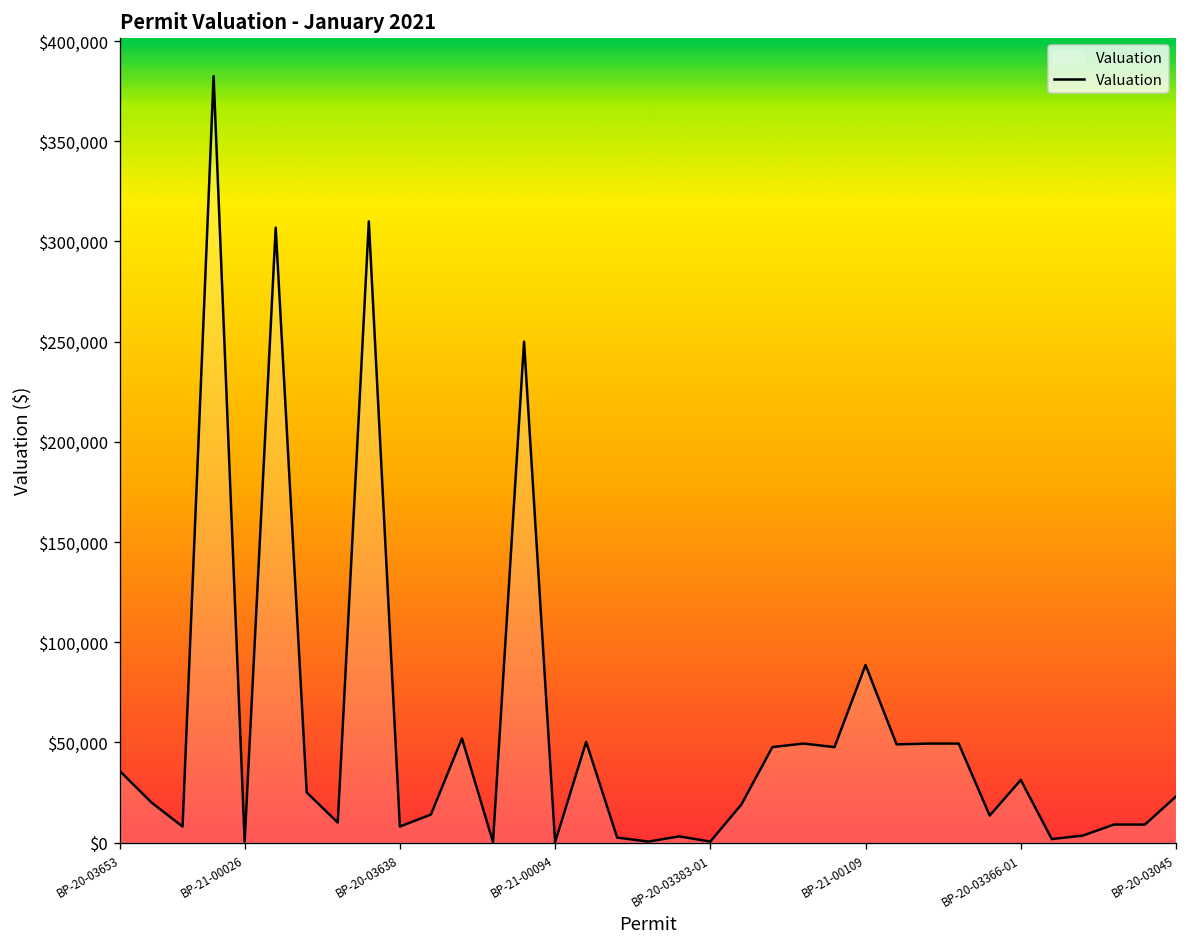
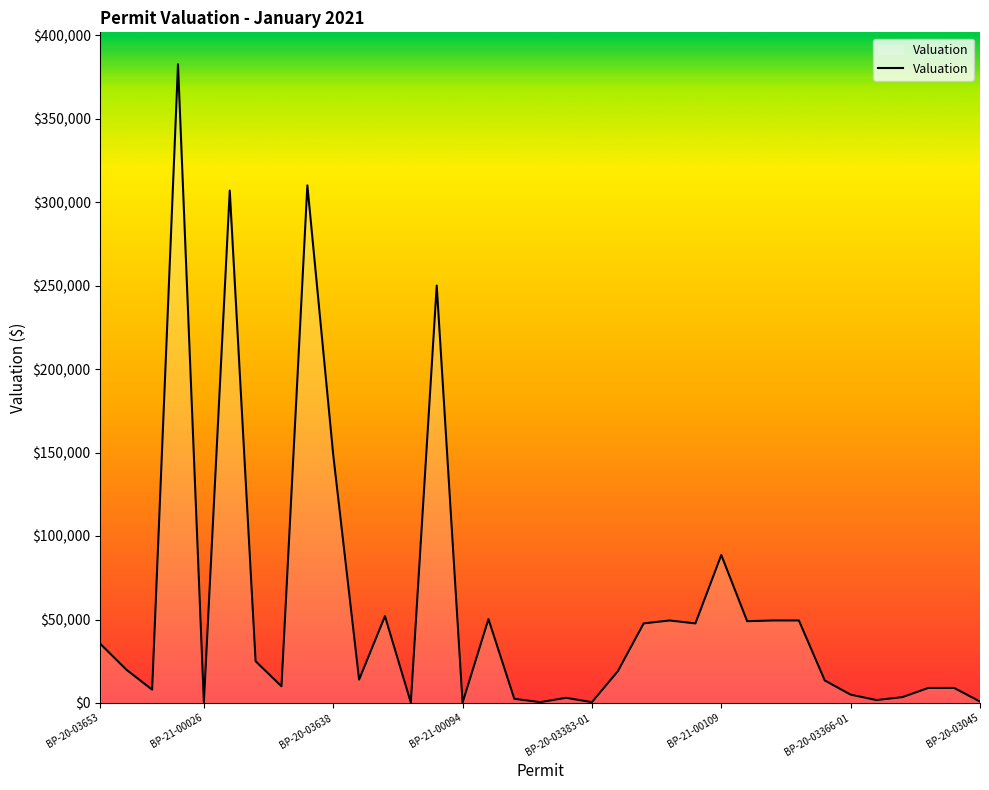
BP-20-03638: $8,000 -> $149,000
BP-20-03366-01: $31,000 -> $5,000
BP-20-03045: $23,000 -> $1,000
